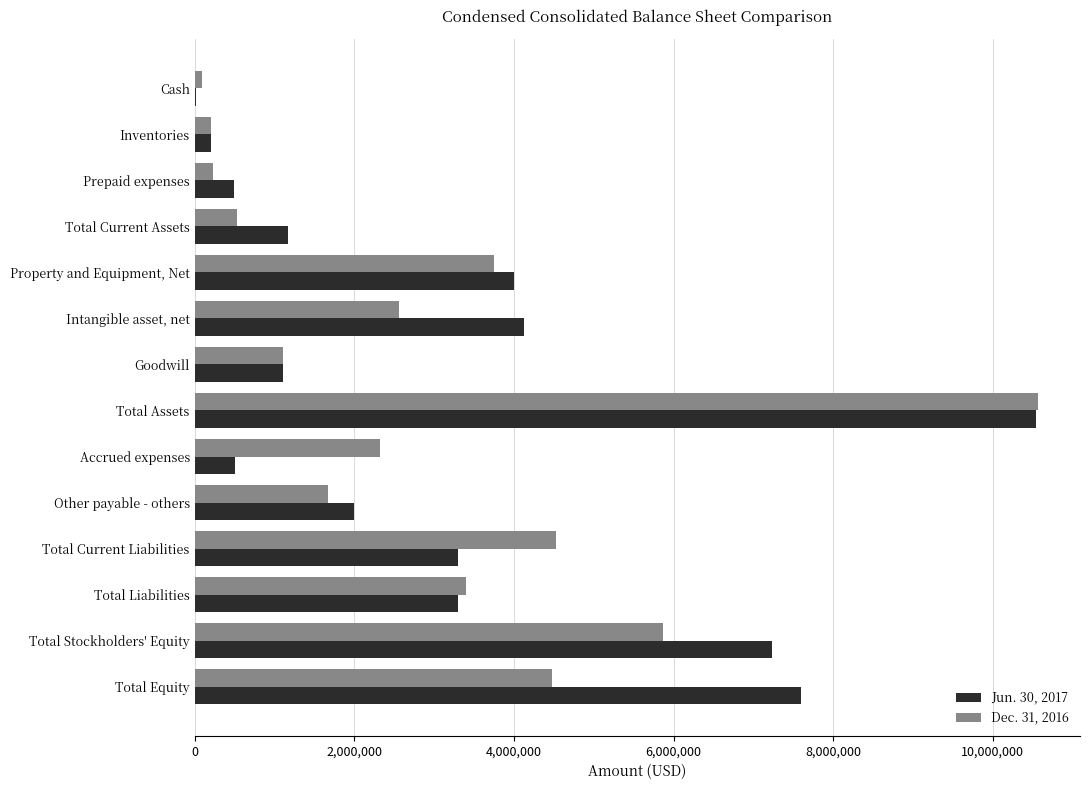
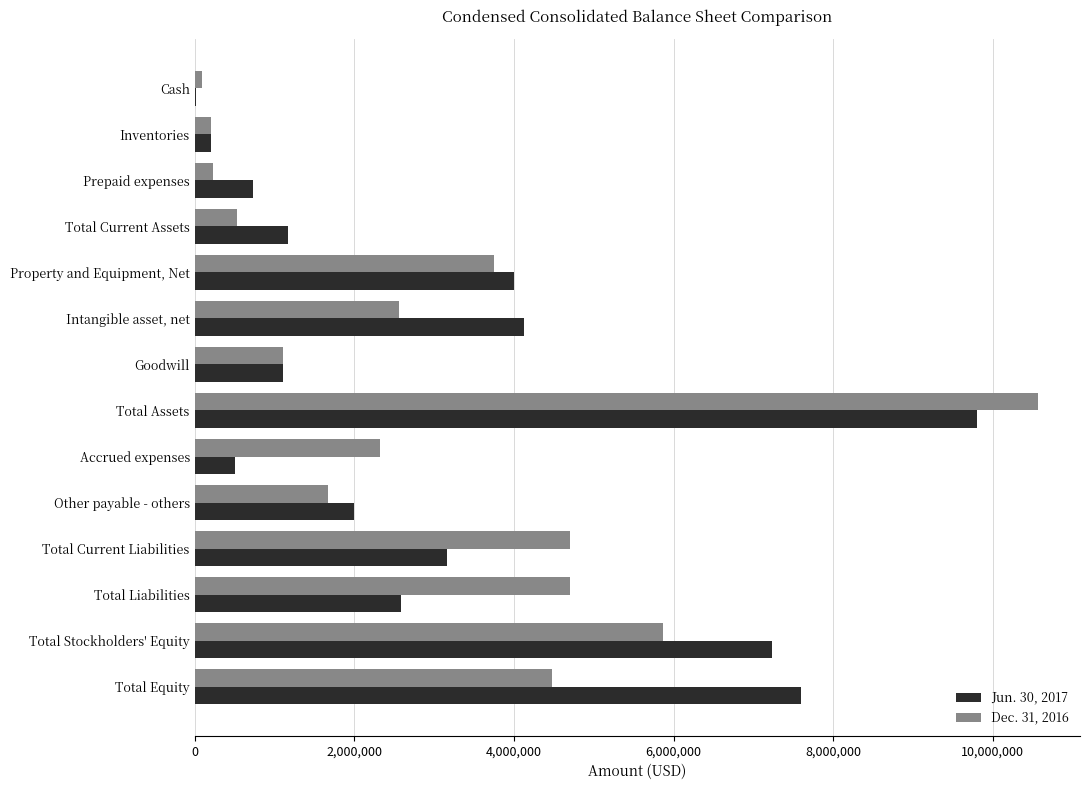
Jun. 30, 2017, Prepaid expenses: 500,000 -> 700,000
Jun. 30, 2017, Total Assets: 10,500,000 -> 9,800,000
Dec. 31, 2016, Total Current Liabilities: 4,500,000 -> 4,700,000
Jun. 30, 2017, Total Current Liabilities: 3,300,000 -> 3,200,000
Dec. 31, 2016, Total Liabilities: 3,400,000 -> 4,700,000
Jun. 30, 2017, Total Liabilities: 3,300,000 -> 2,600,000
